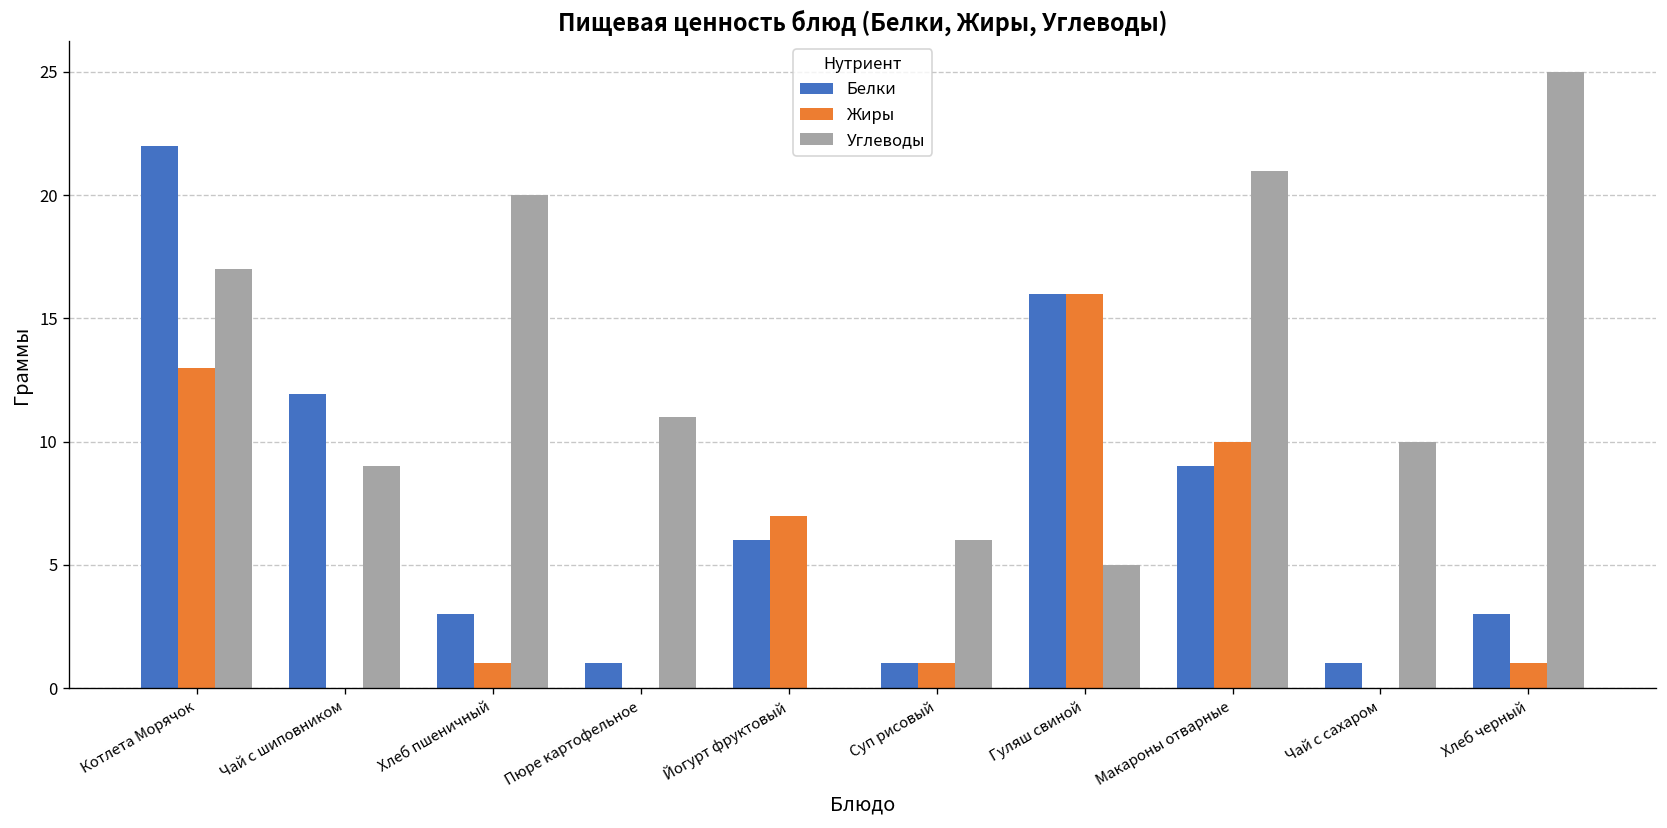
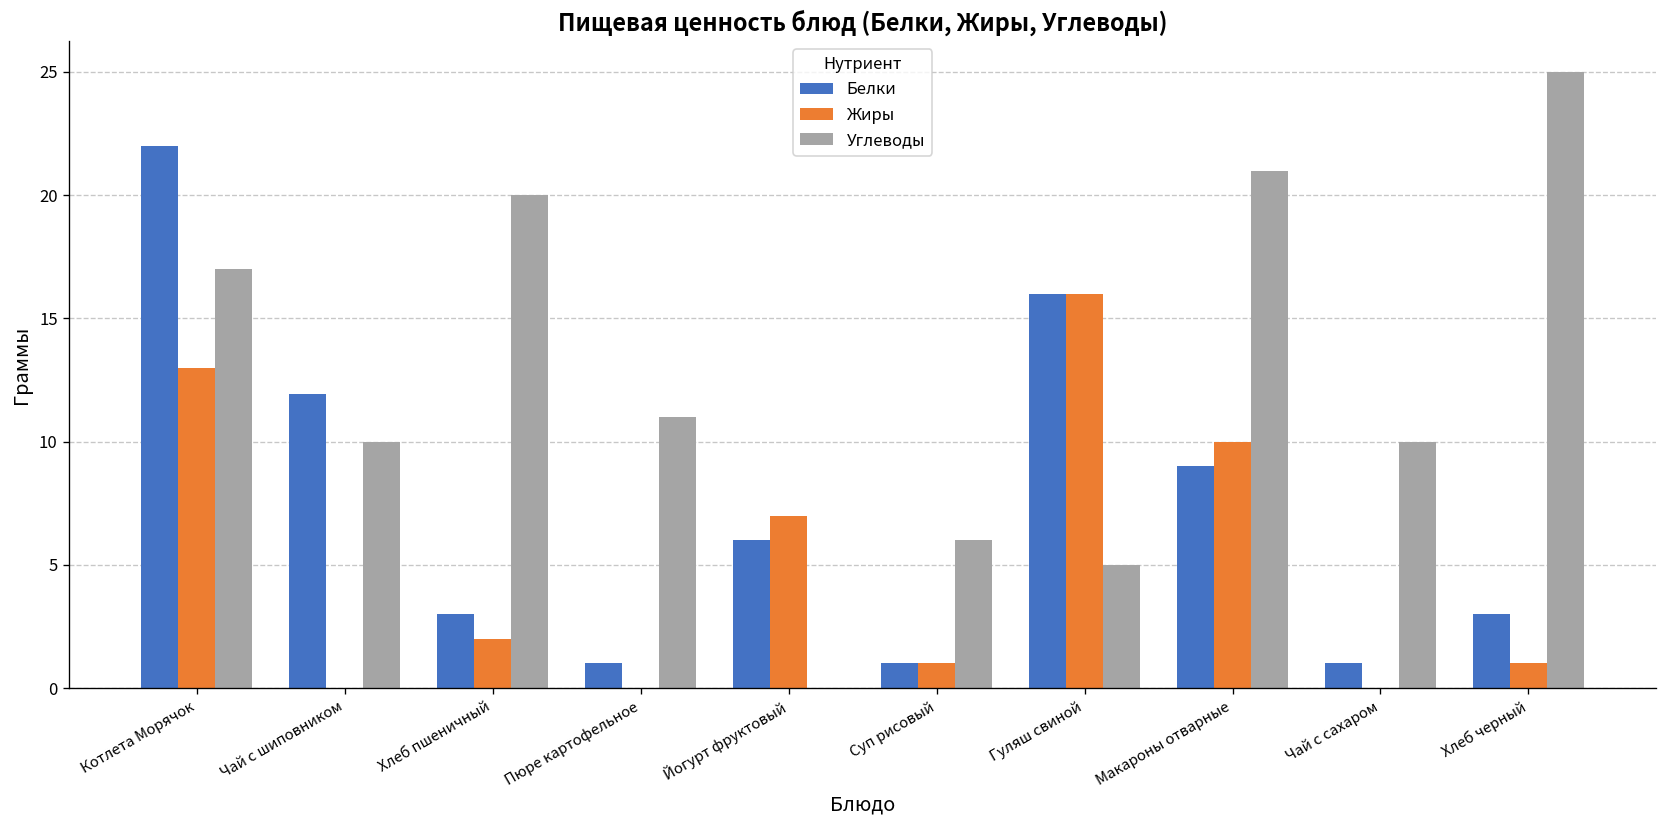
Углеводы, Чай с шиповником: 9 -> 10
Жиры, Хлеб пшеничный: 1 -> 2
